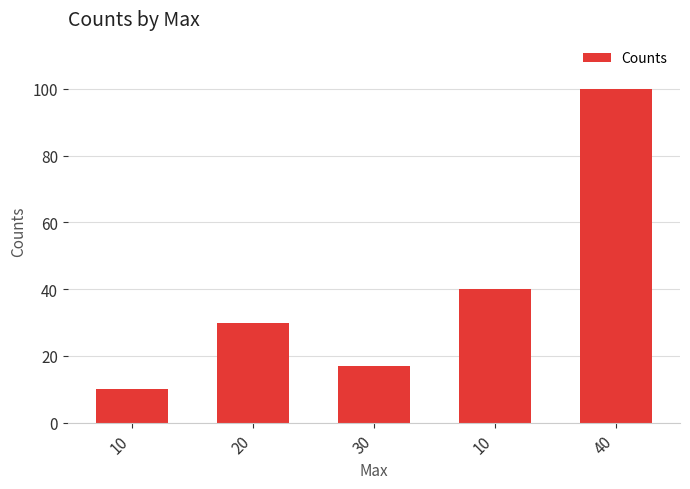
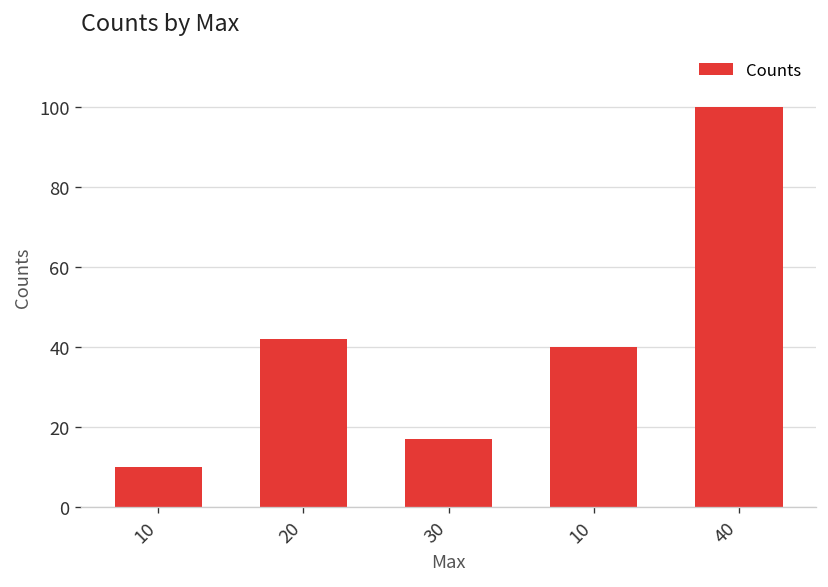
20: 30 -> 42
